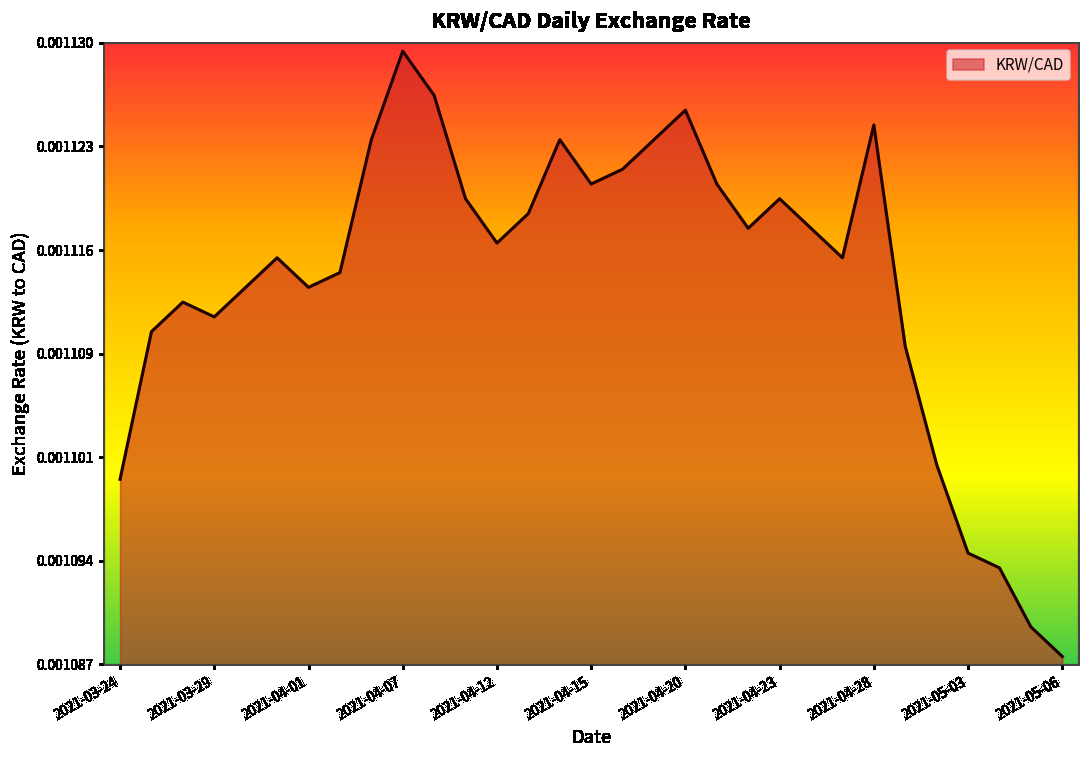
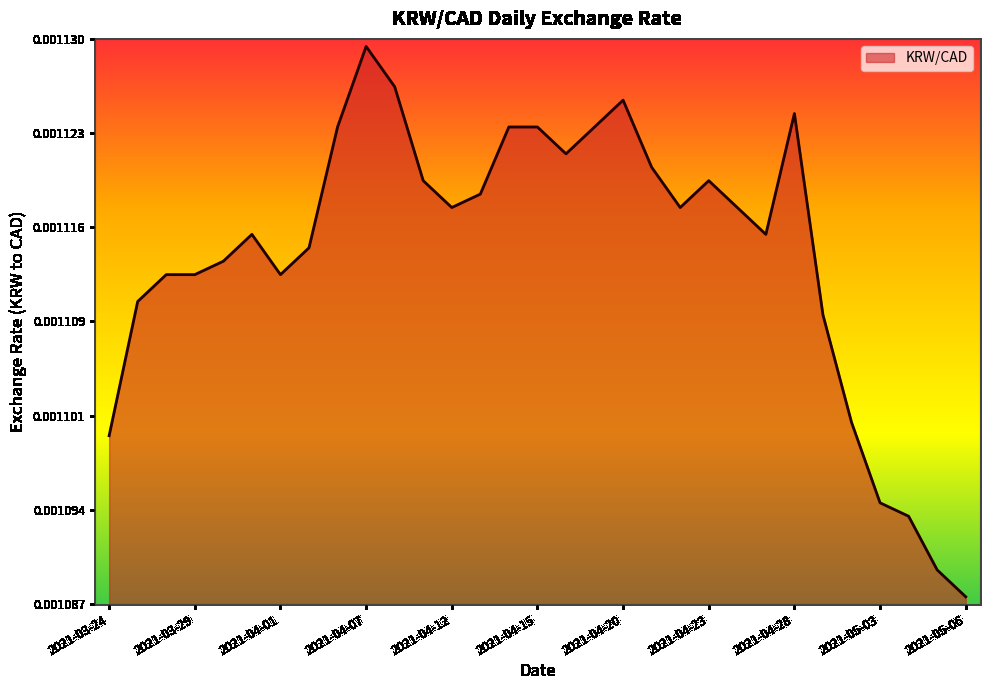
2021-03-29: 0.001111 -> 0.001112
2021-04-01: 0.001113 -> 0.001112
2021-04-12: 0.001116 -> 0.001117
2021-04-15: 0.001120 -> 0.001123
